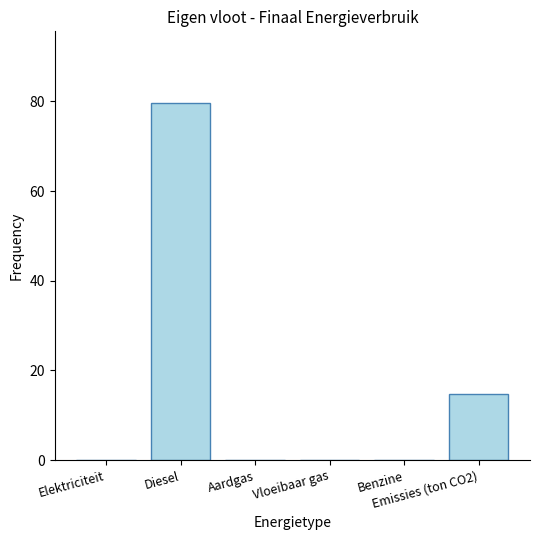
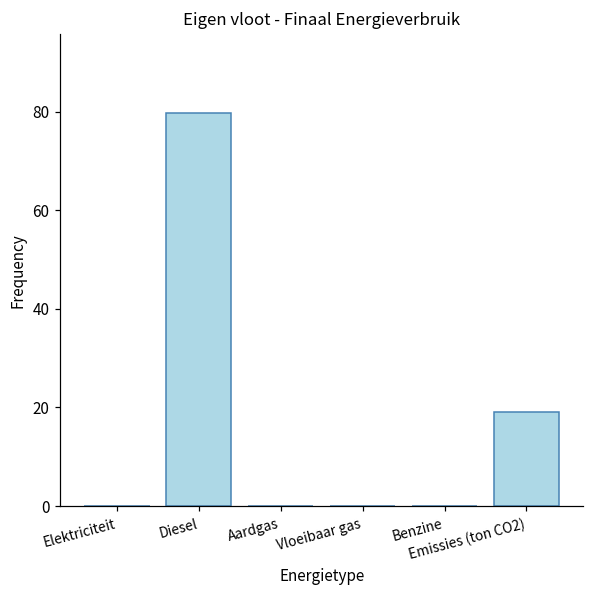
Emissies (ton CO2): 15 -> 19
